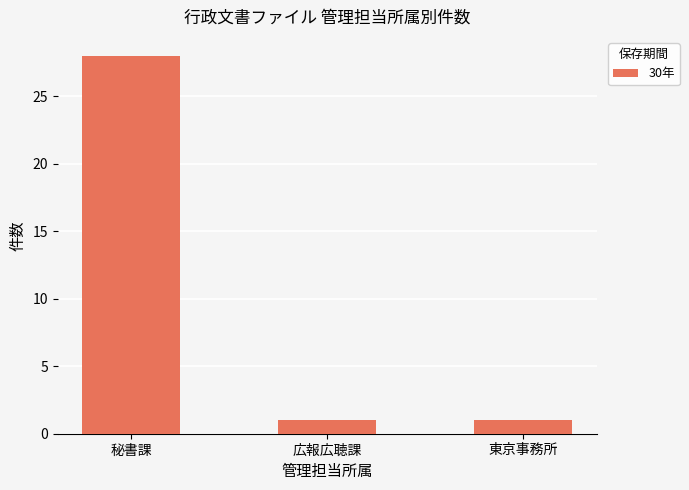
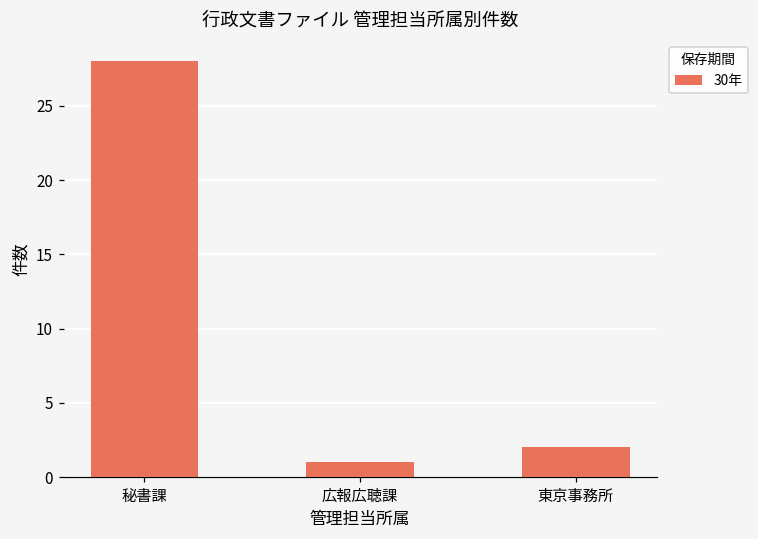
東京事務所: 1 -> 2
